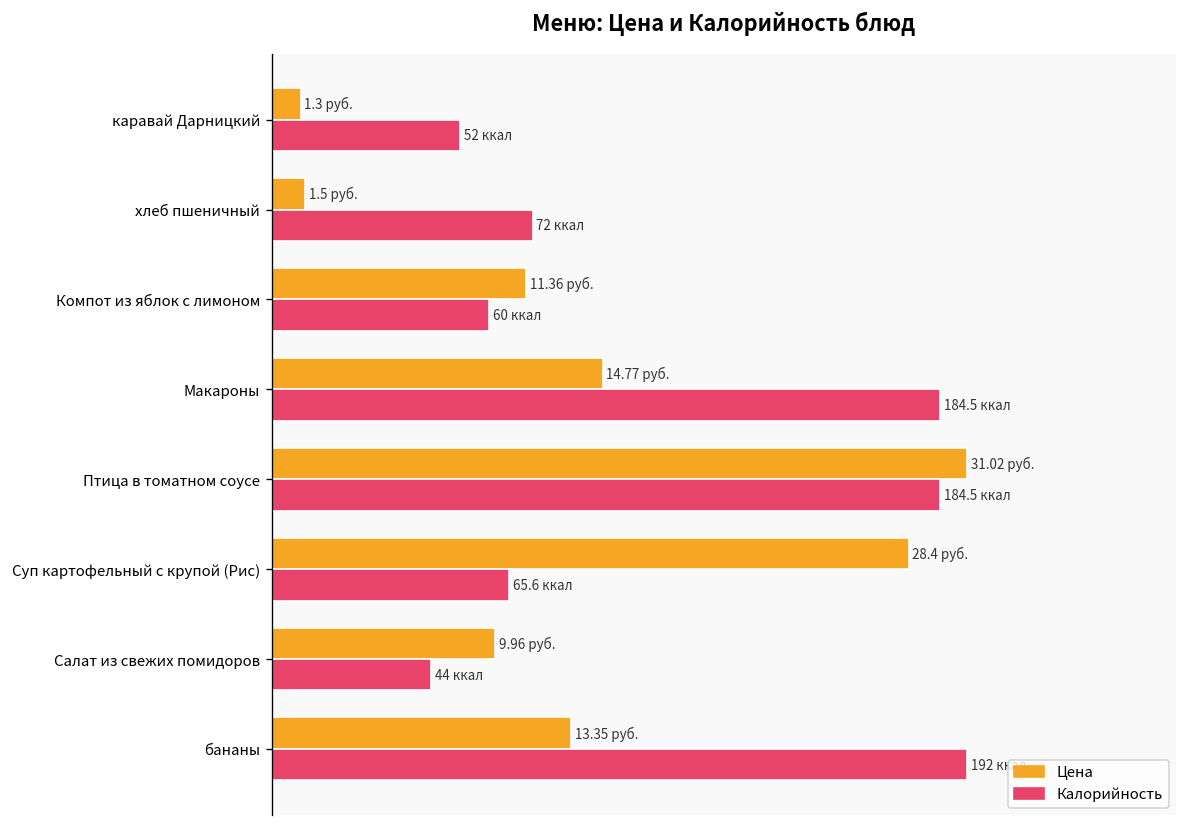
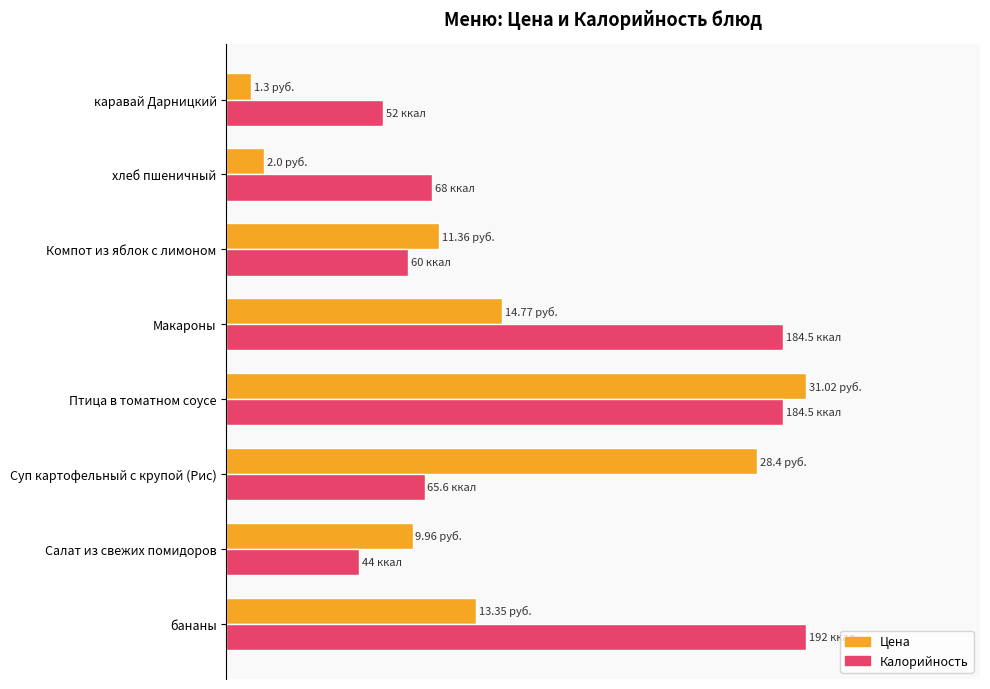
Цена, хлеб пшеничный: 1.5 -> 2.0
Калорийность, хлеб пшеничный: 72 -> 68
